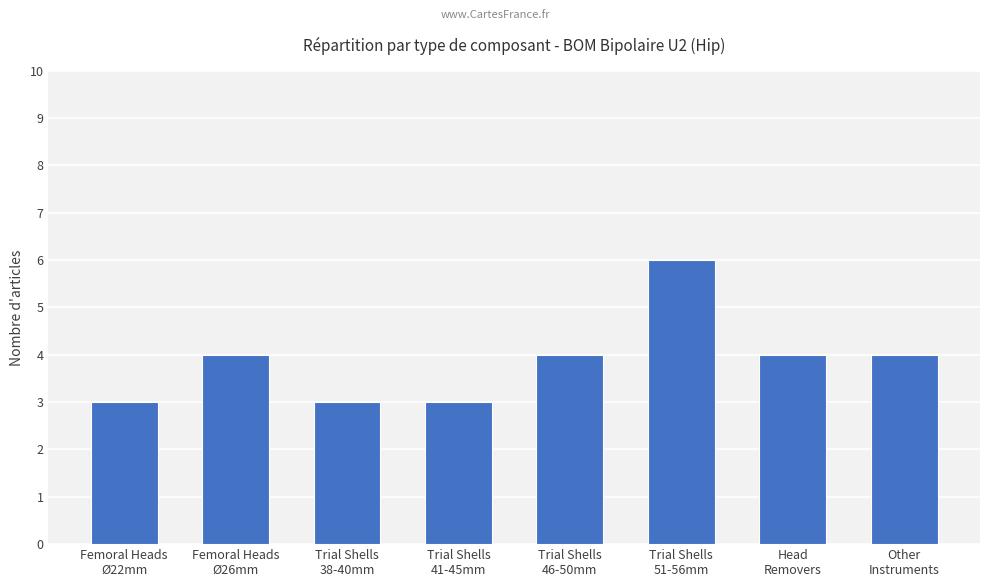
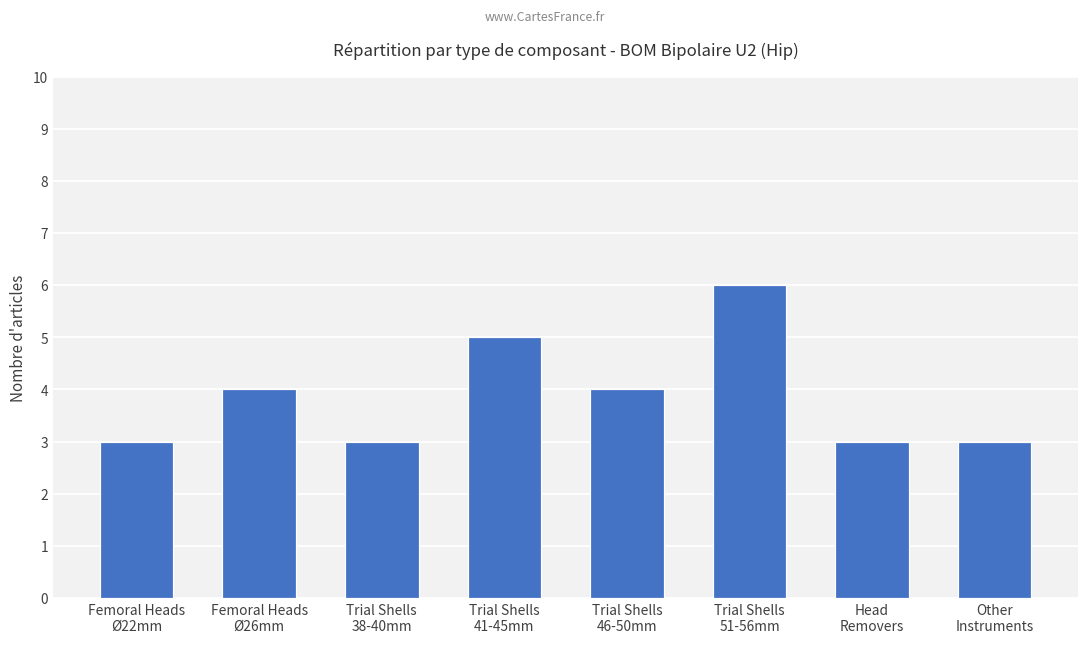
Trial Shells 41-45mm: 3 -> 5
Head Removers: 4 -> 3
Other Instruments: 4 -> 3
